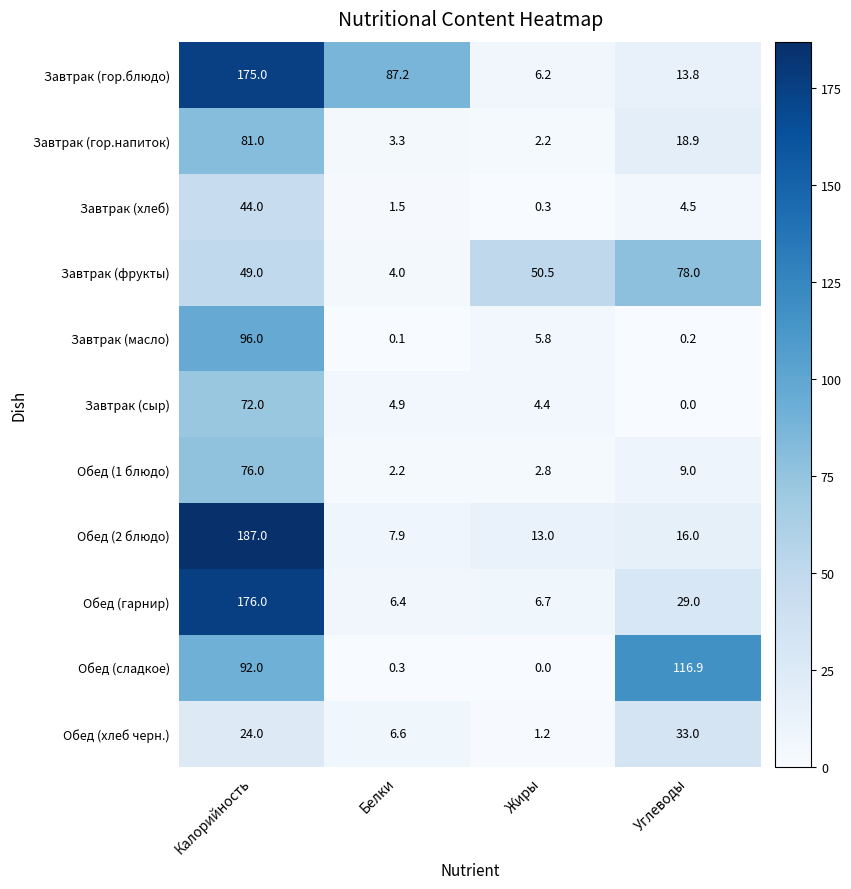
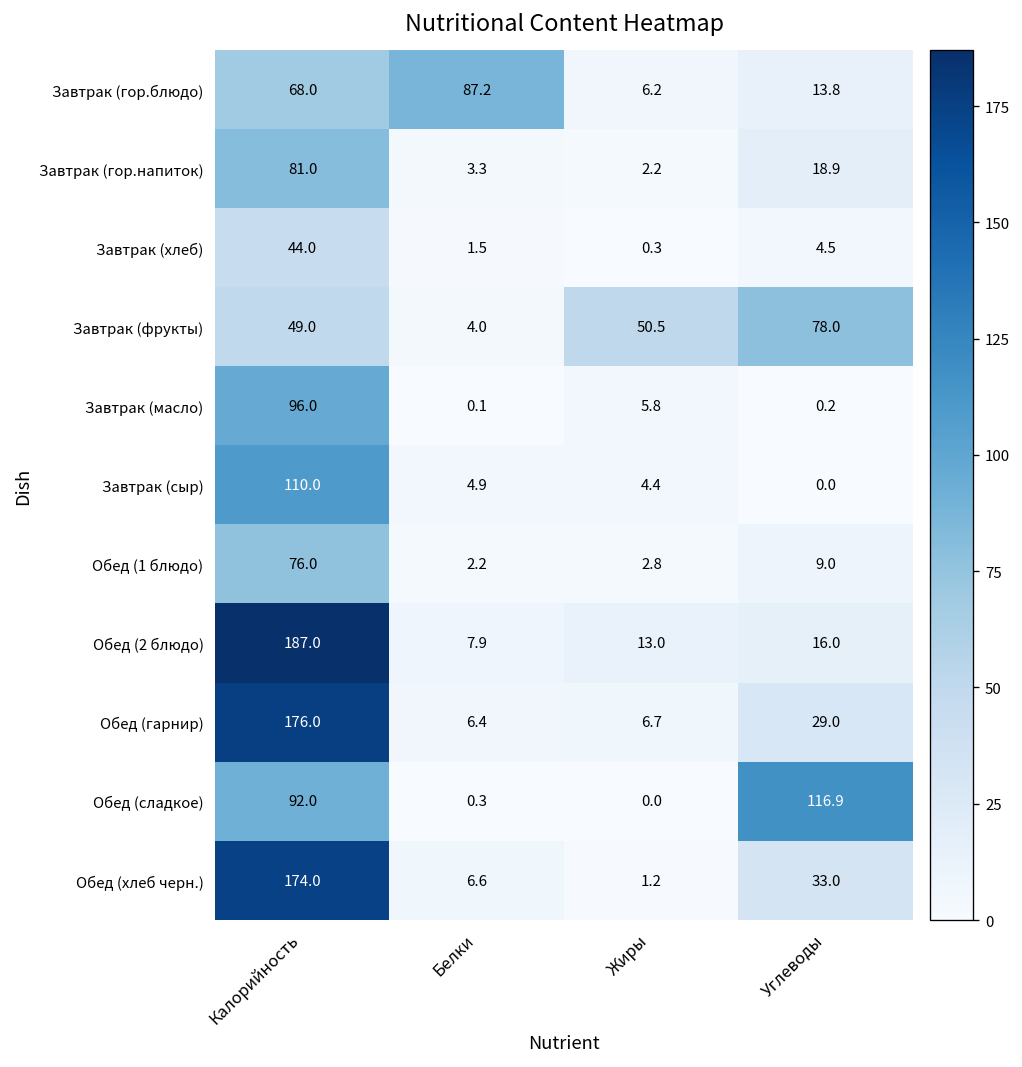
Завтрак (гор.блюдо), Калорийность: 175.0 -> 68.0
Завтрак (сыр), Калорийность: 72.0 -> 110.0
Обед (хлеб черн.), Калорийность: 24.0 -> 174.0
